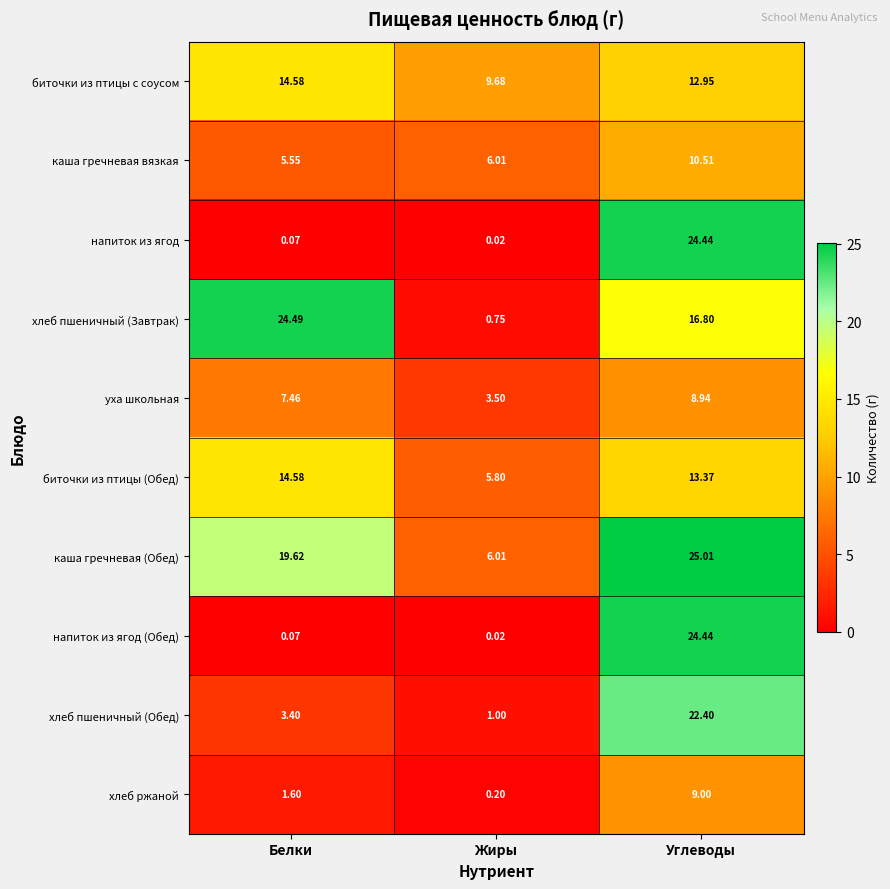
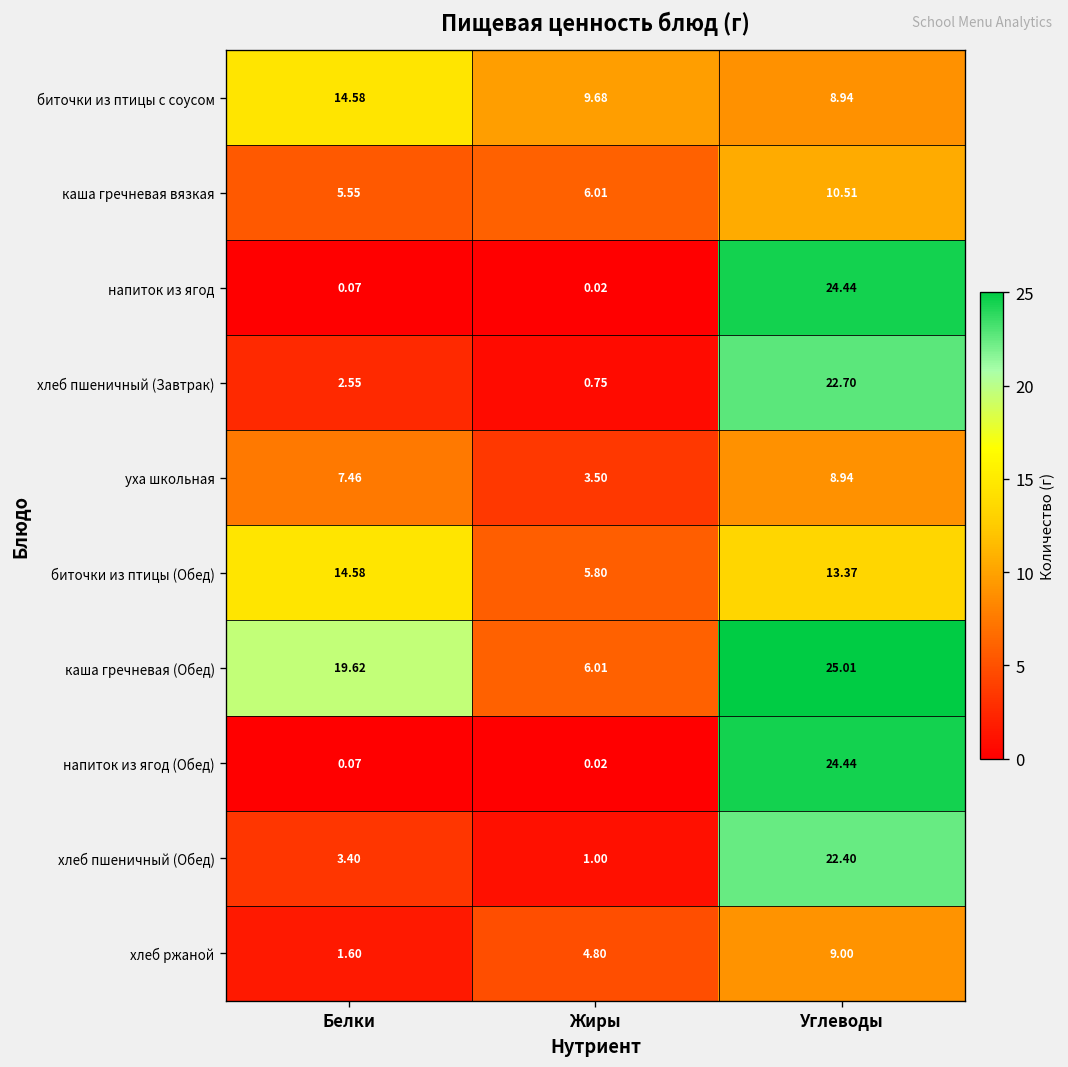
биточки из птицы с соусом, Углеводы: 12.95 -> 8.94
хлеб пшеничный (Завтрак), Белки: 24.49 -> 2.55
хлеб пшеничный (Завтрак), Углеводы: 16.80 -> 22.70
хлеб ржаной, Жиры: 0.20 -> 4.80
